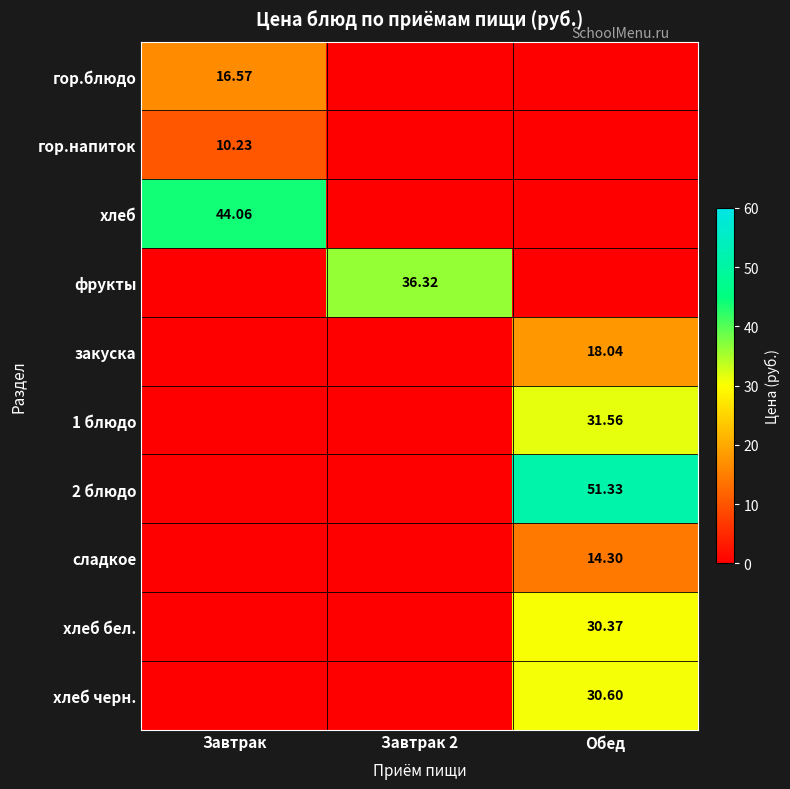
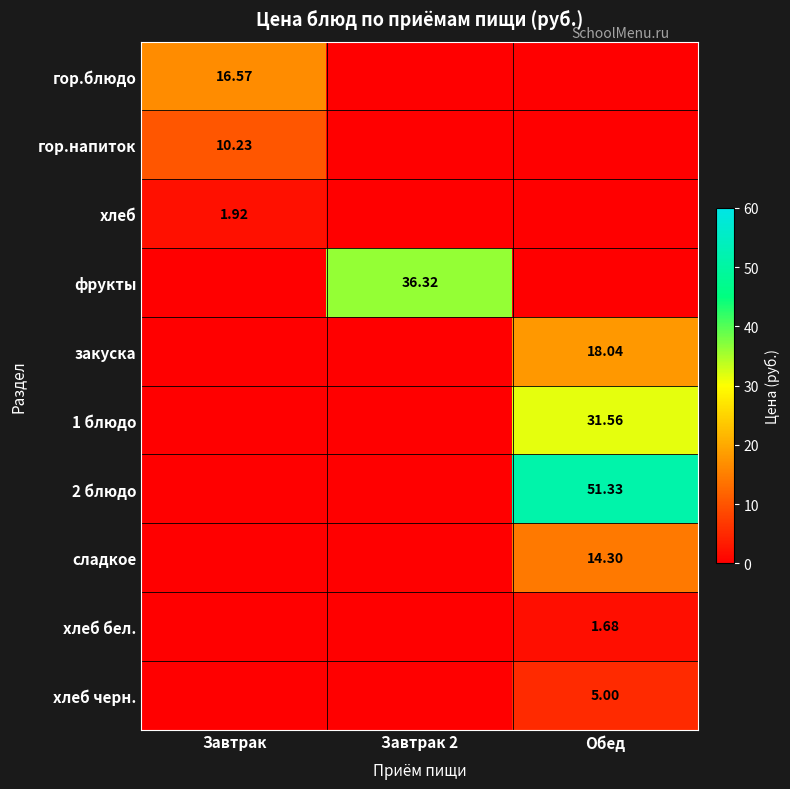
хлеб, Завтрак: 44.06 -> 1.92
хлеб бел., Обед: 30.37 -> 1.68
хлеб черн., Обед: 30.60 -> 5.00
